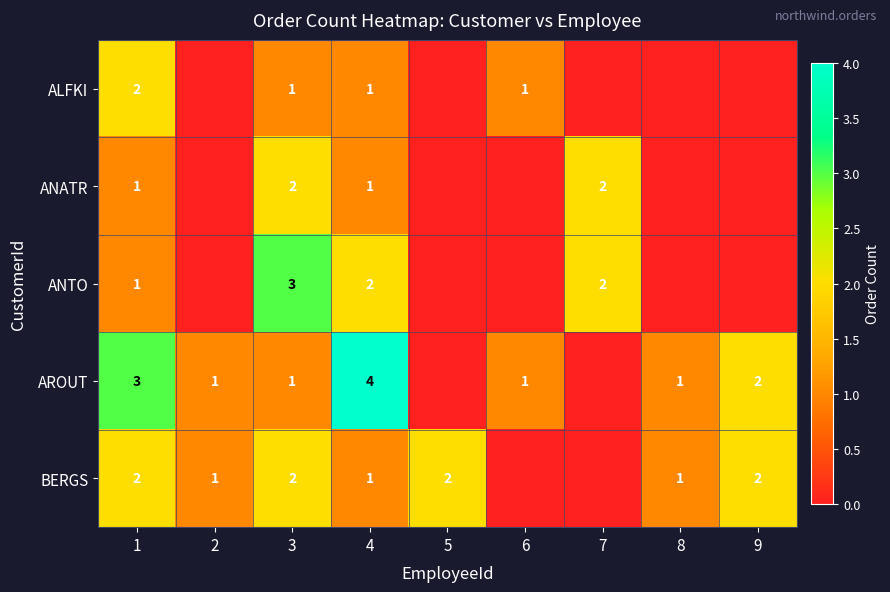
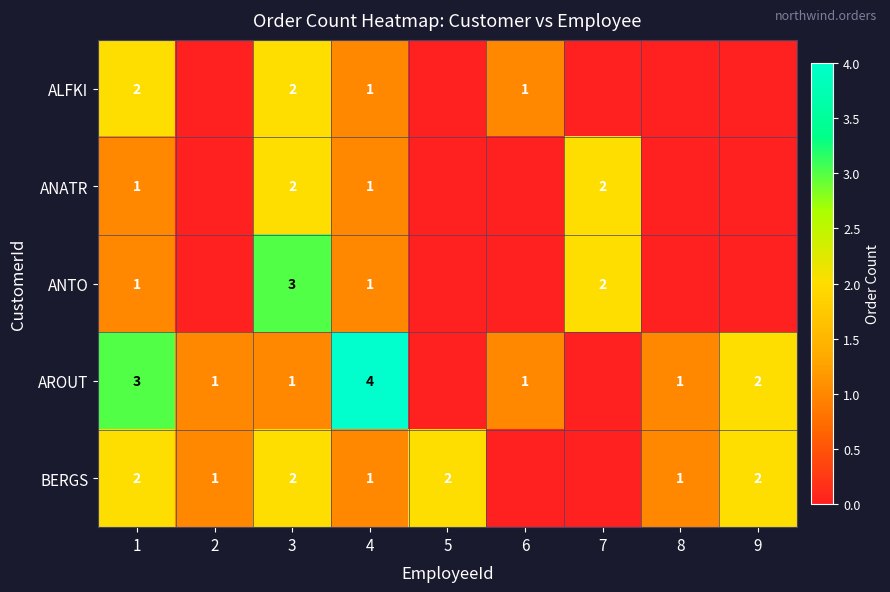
ALFKI, 3: 1 -> 2
ANTO, 4: 2 -> 1
